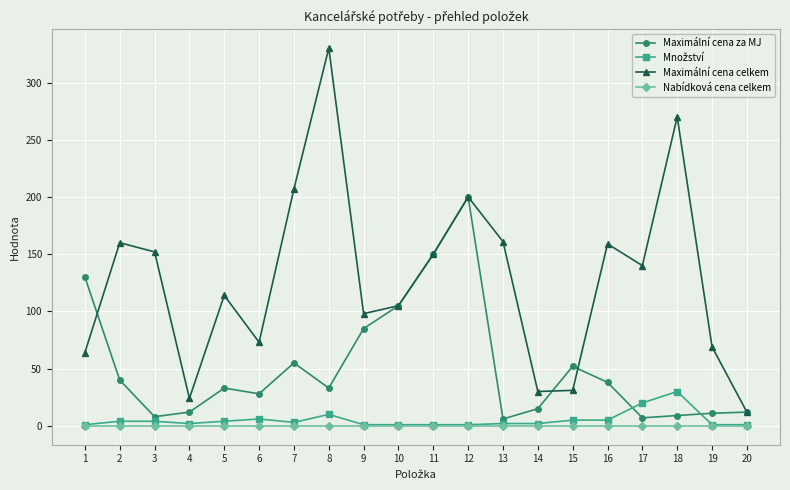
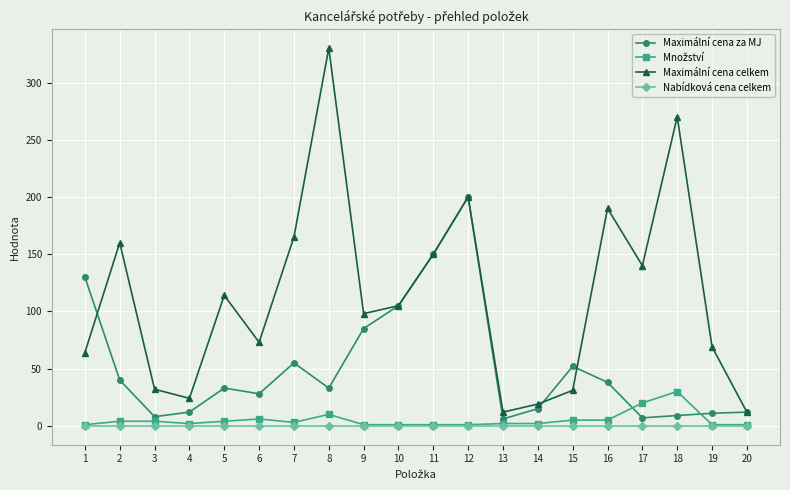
Maximální cena celkem, 3: 152 -> 32
Maximální cena celkem, 7: 207 -> 165
Maximální cena celkem, 13: 161 -> 12
Maximální cena celkem, 14: 30 -> 19
Maximální cena celkem, 16: 159 -> 190
